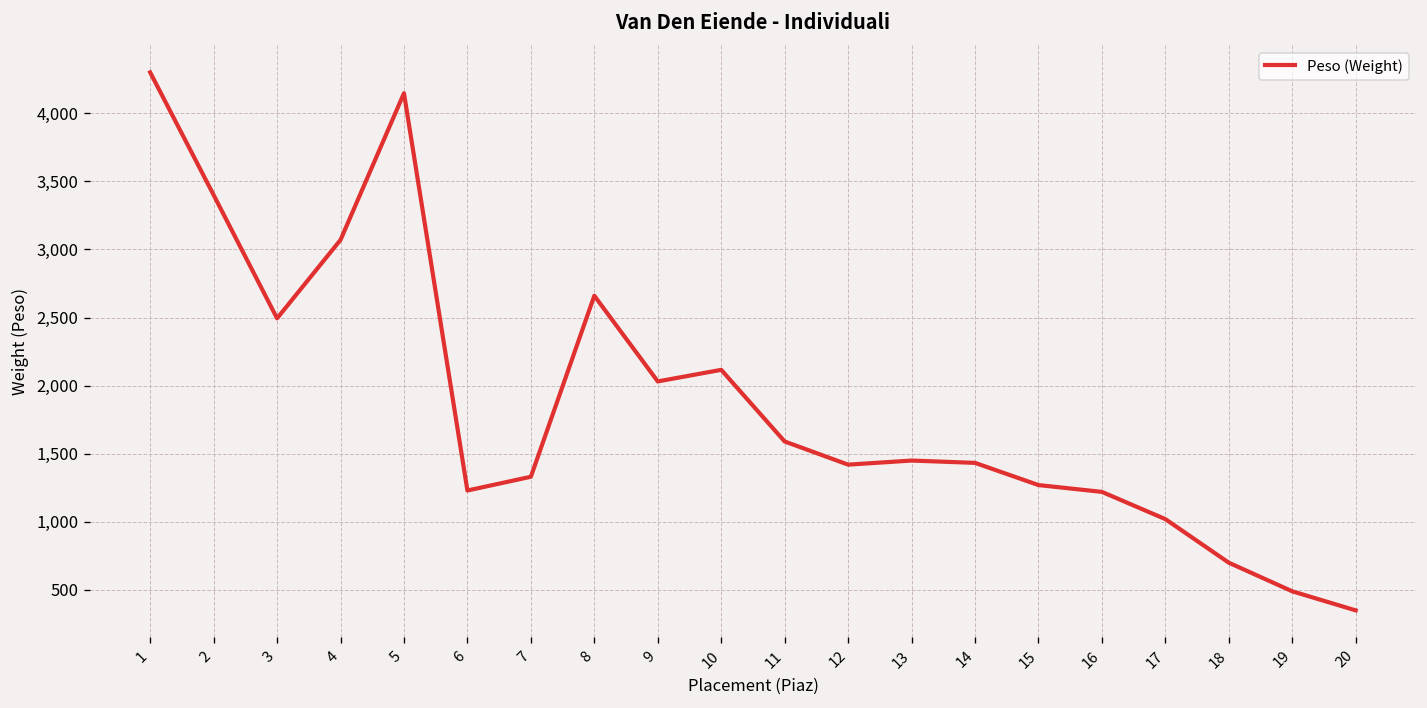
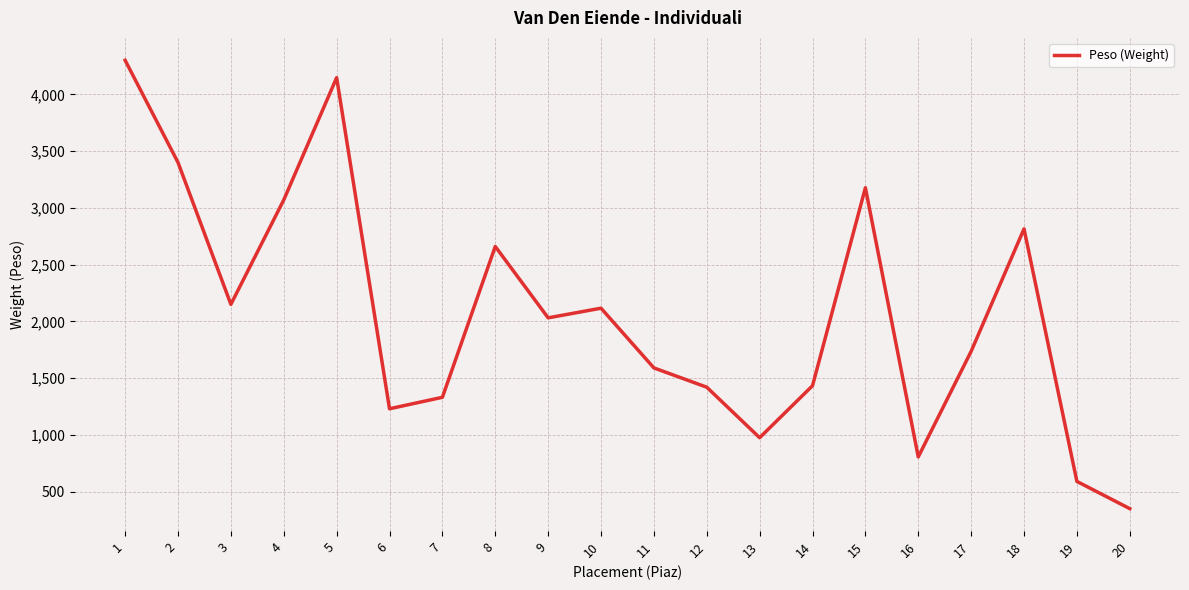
3: 2,490 -> 2,150
13: 1,450 -> 980
15: 1,270 -> 3,180
16: 1,220 -> 810
17: 1,020 -> 1,740
18: 700 -> 2,820
19: 490 -> 590
